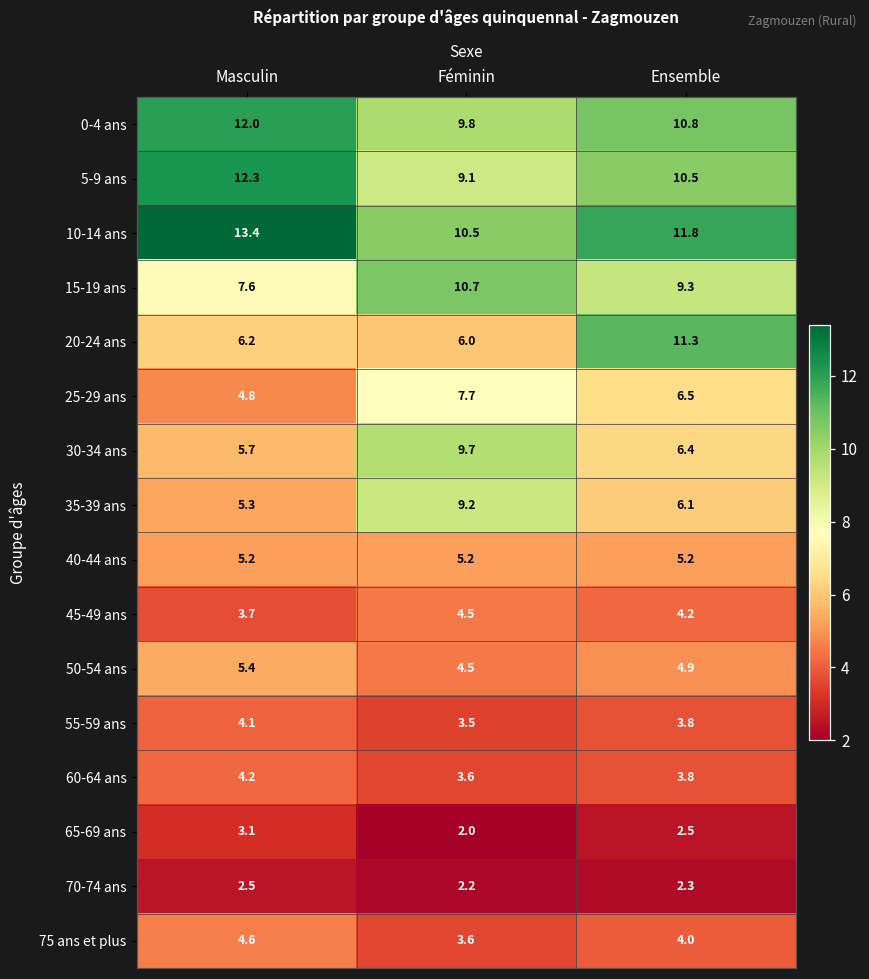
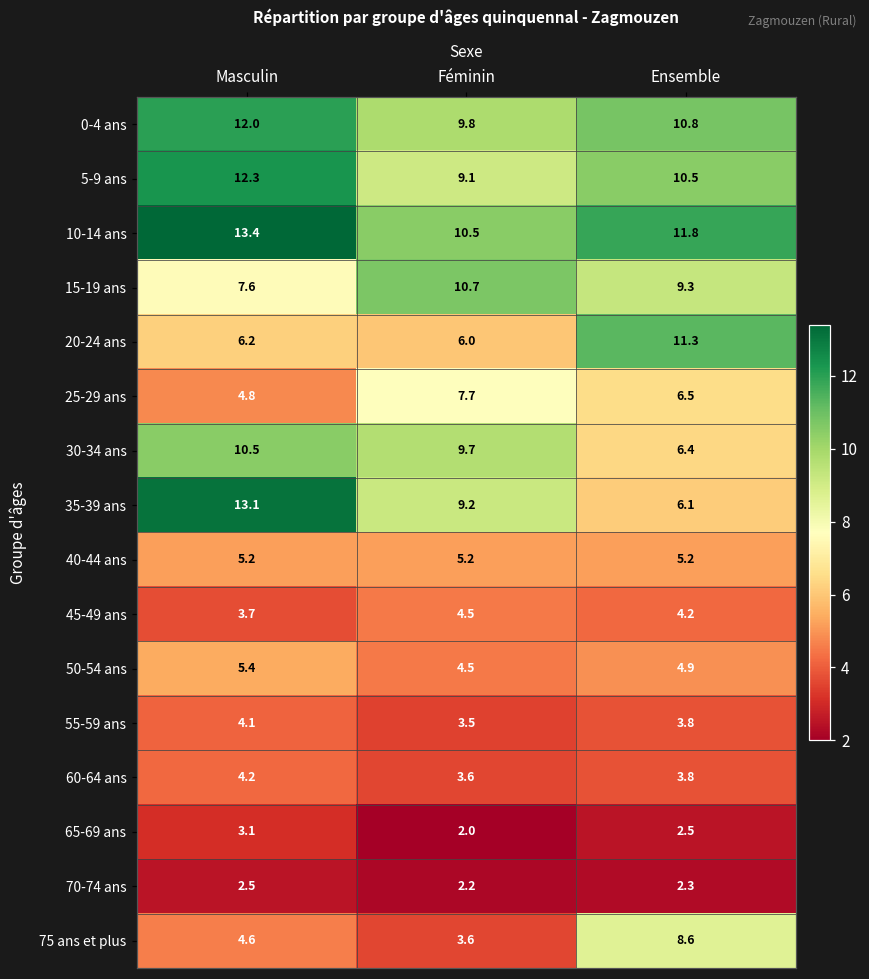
30-34 ans, Masculin: 5.7 -> 10.5
35-39 ans, Masculin: 5.3 -> 13.1
75 ans et plus, Ensemble: 4.0 -> 8.6
